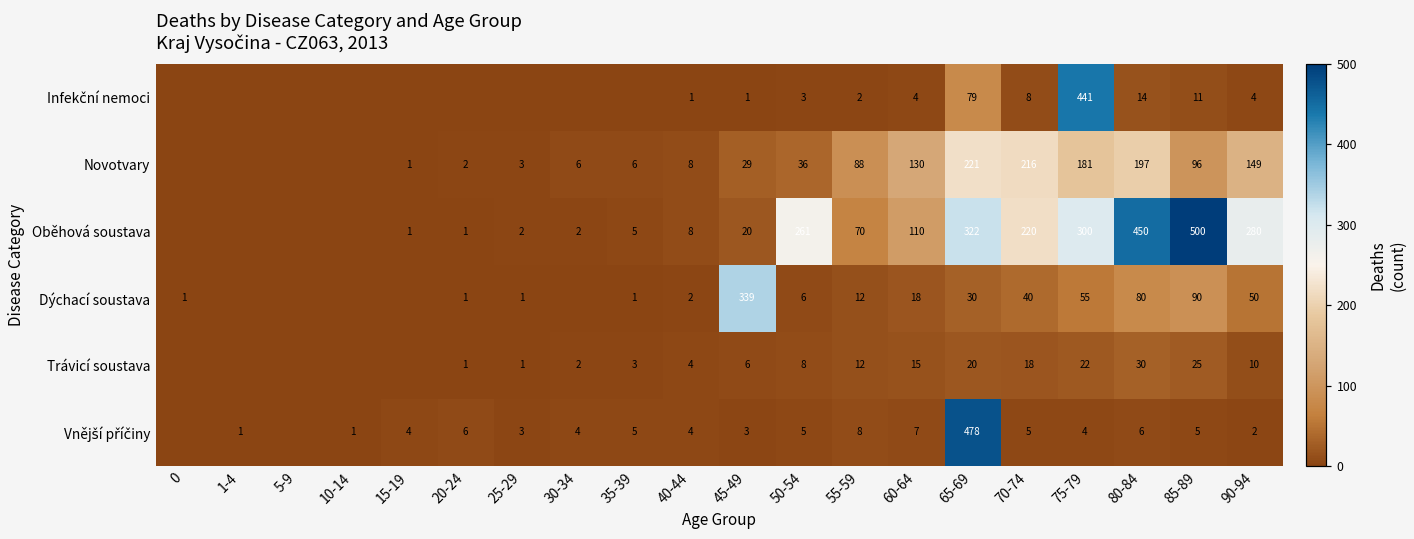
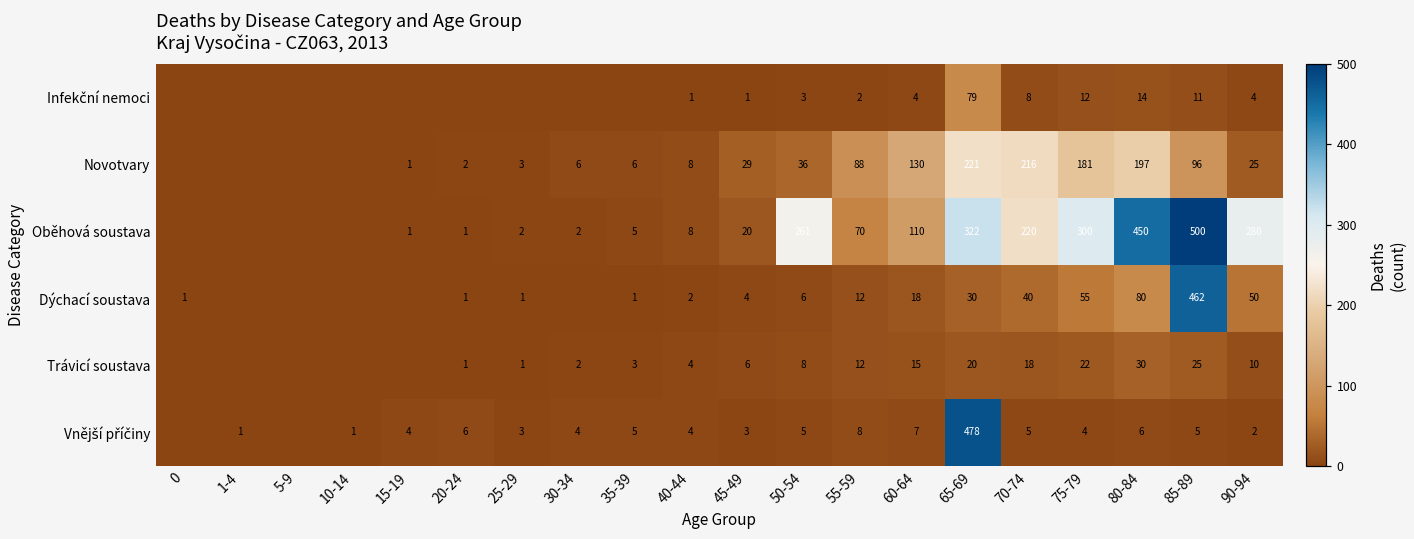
Infekční nemoci, 75-79: 441 -> 12
Novotvary, 90-94: 149 -> 25
Dýchací soustava, 45-49: 339 -> 4
Dýchací soustava, 85-89: 90 -> 462
